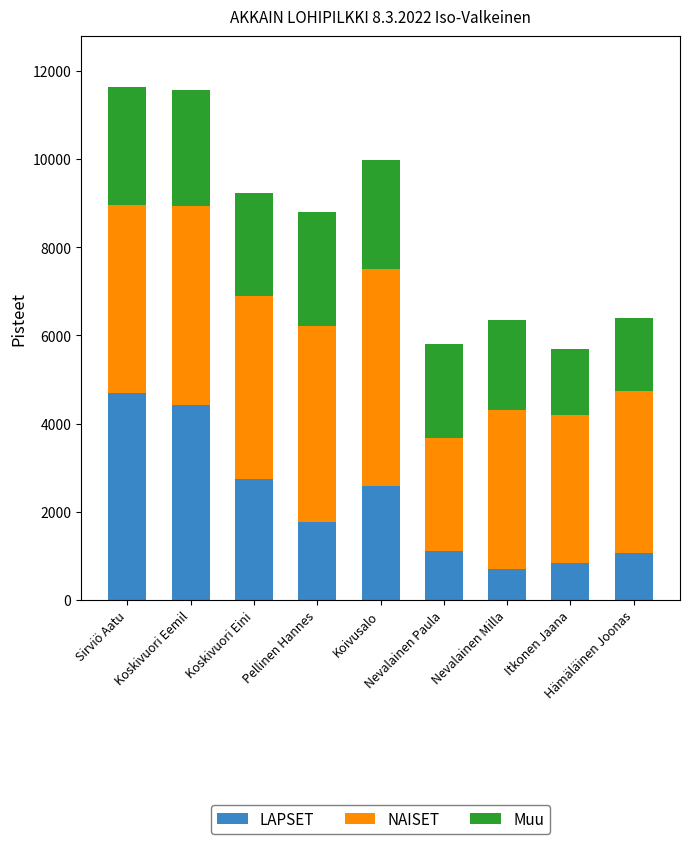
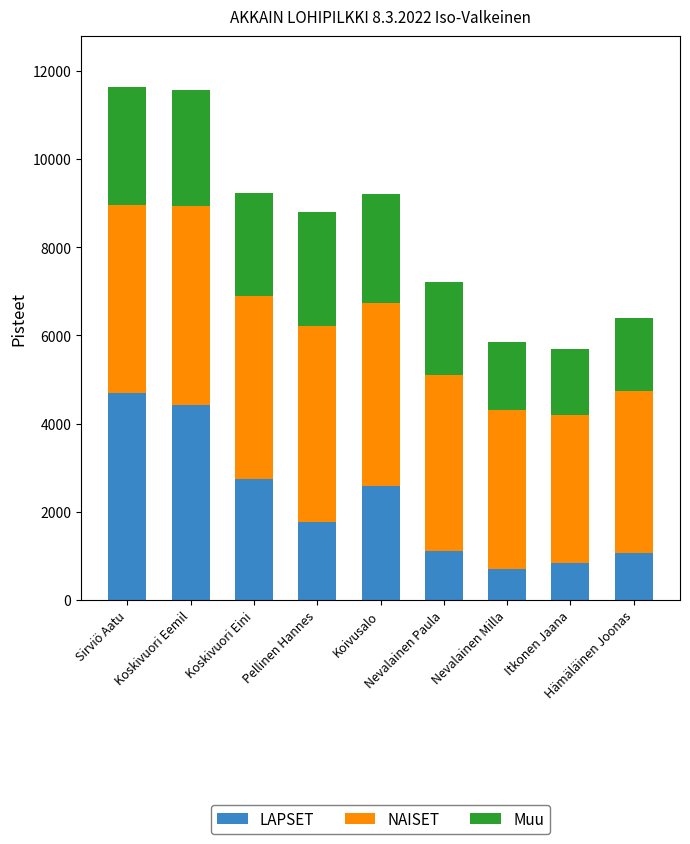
NAISET, Koivusalo: 4900 -> 4200
NAISET, Nevalainen Paula: 2600 -> 4000
Muu, Nevalainen Milla: 2100 -> 1600
